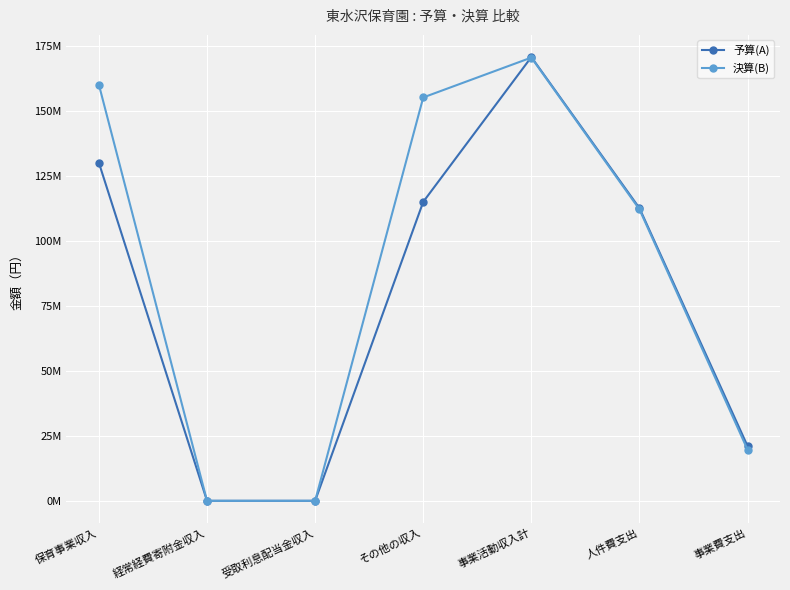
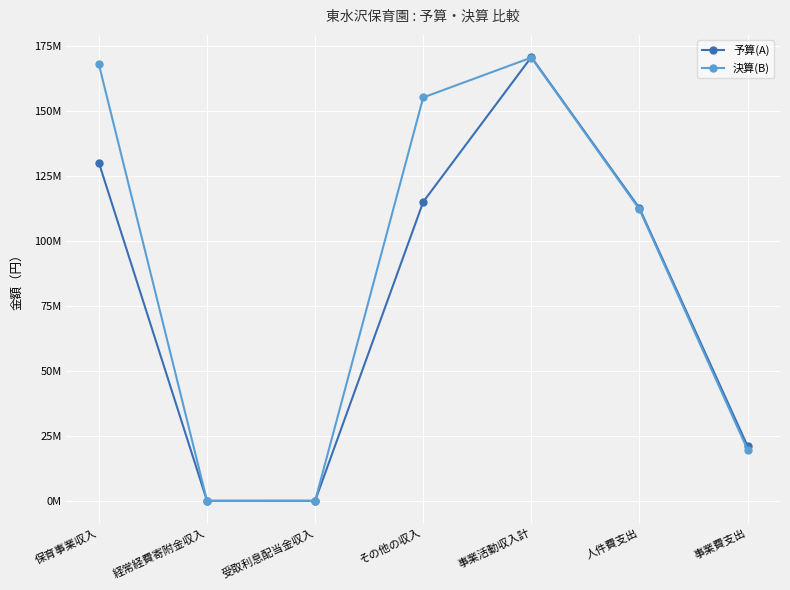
決算(B), 保育事業収入: 160000000 -> 168000000
